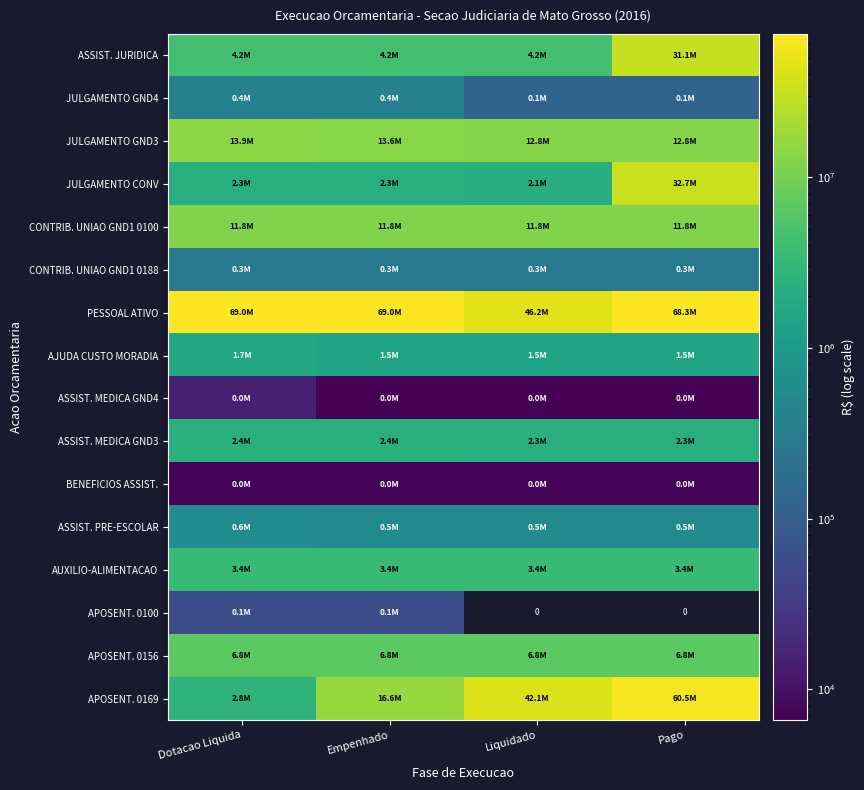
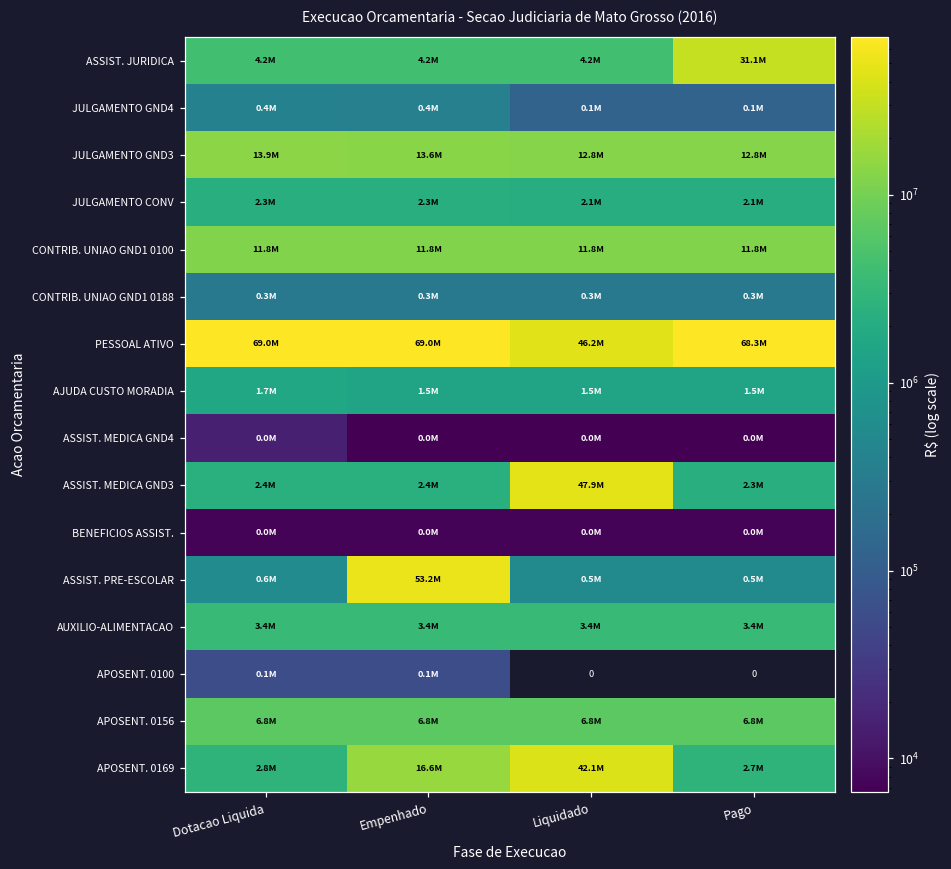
JULGAMENTO CONV, Pago: 32.7M -> 2.1M
ASSIST. MEDICA GND3, Liquidado: 2.3M -> 47.9M
ASSIST. PRE-ESCOLAR, Empenhado: 0.5M -> 53.2M
APOSENT. 0169, Pago: 60.5M -> 2.7M
